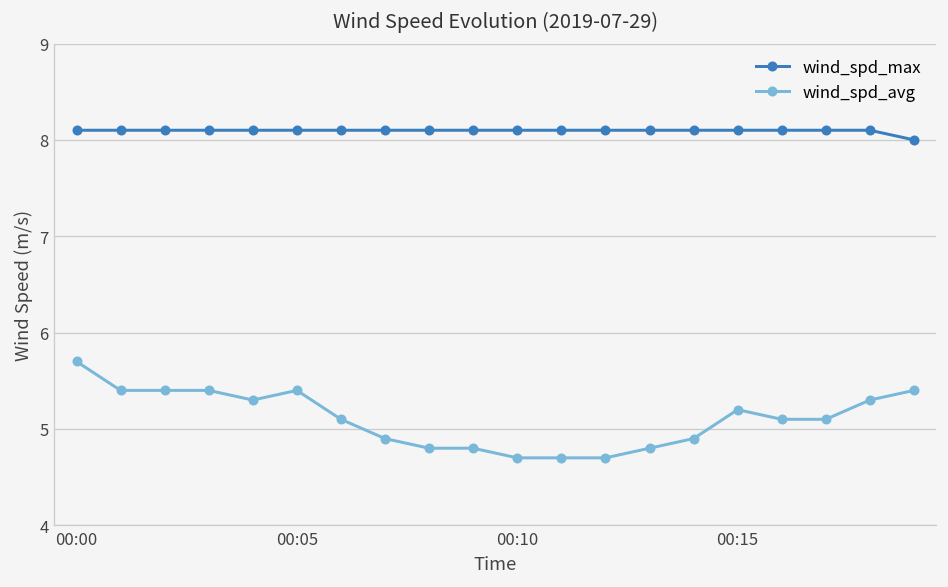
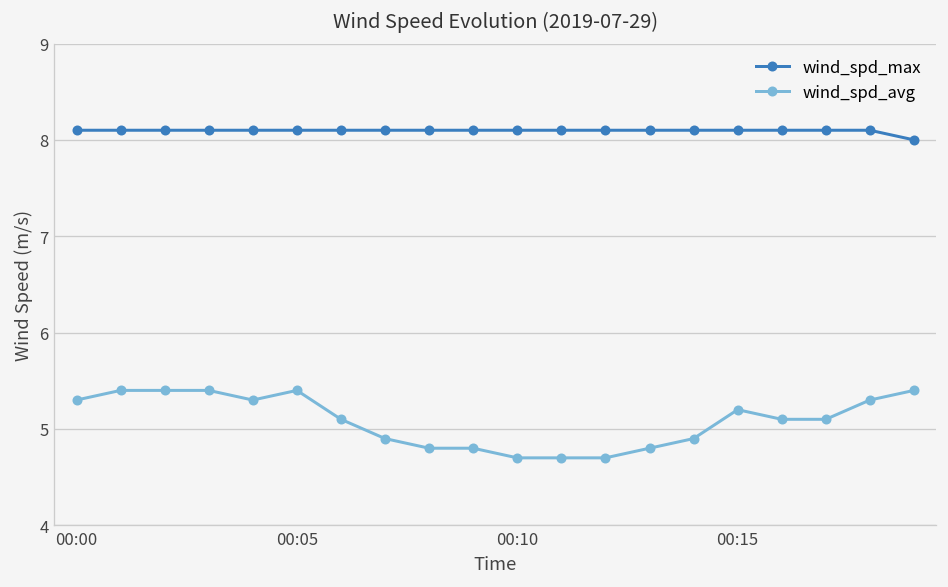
wind_spd_avg, 00:00: 5.7 -> 5.3
